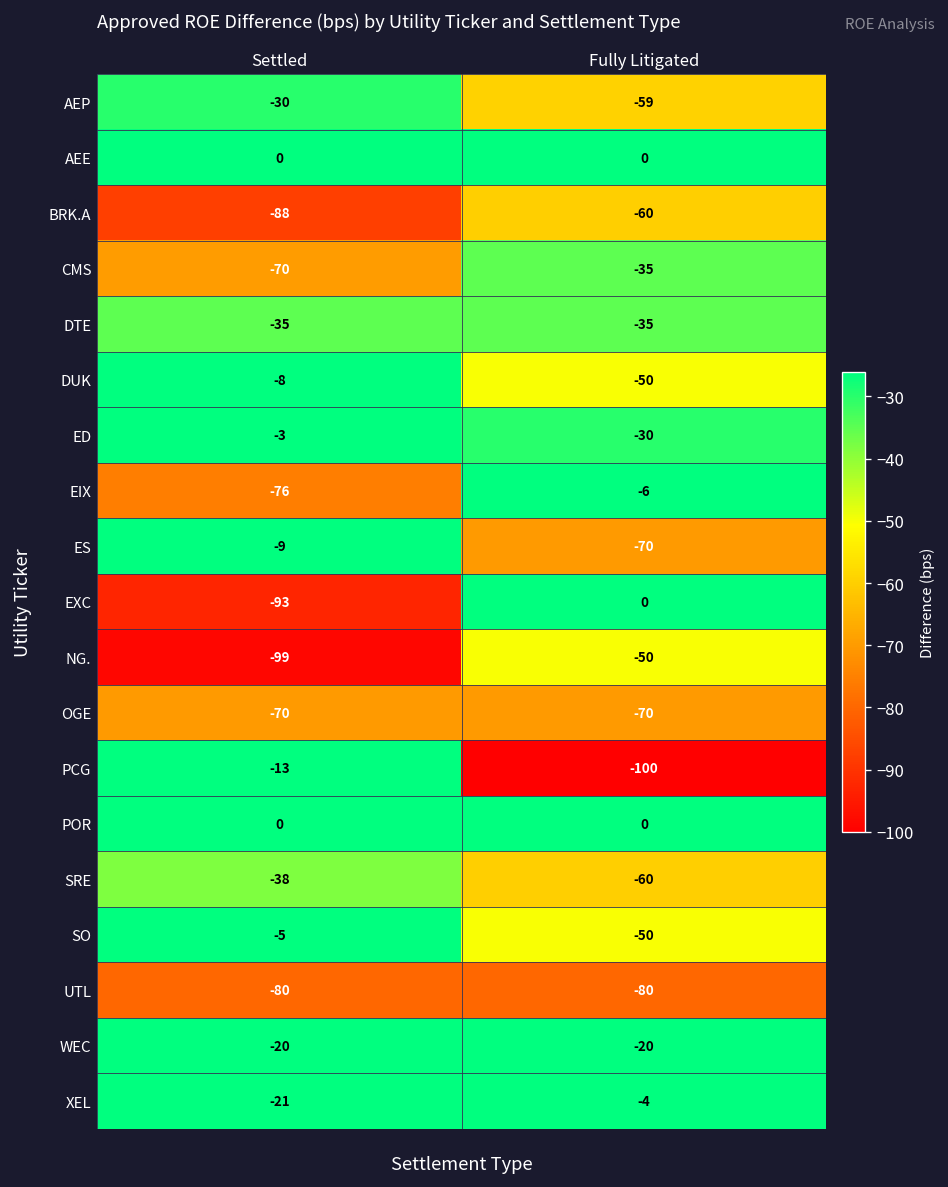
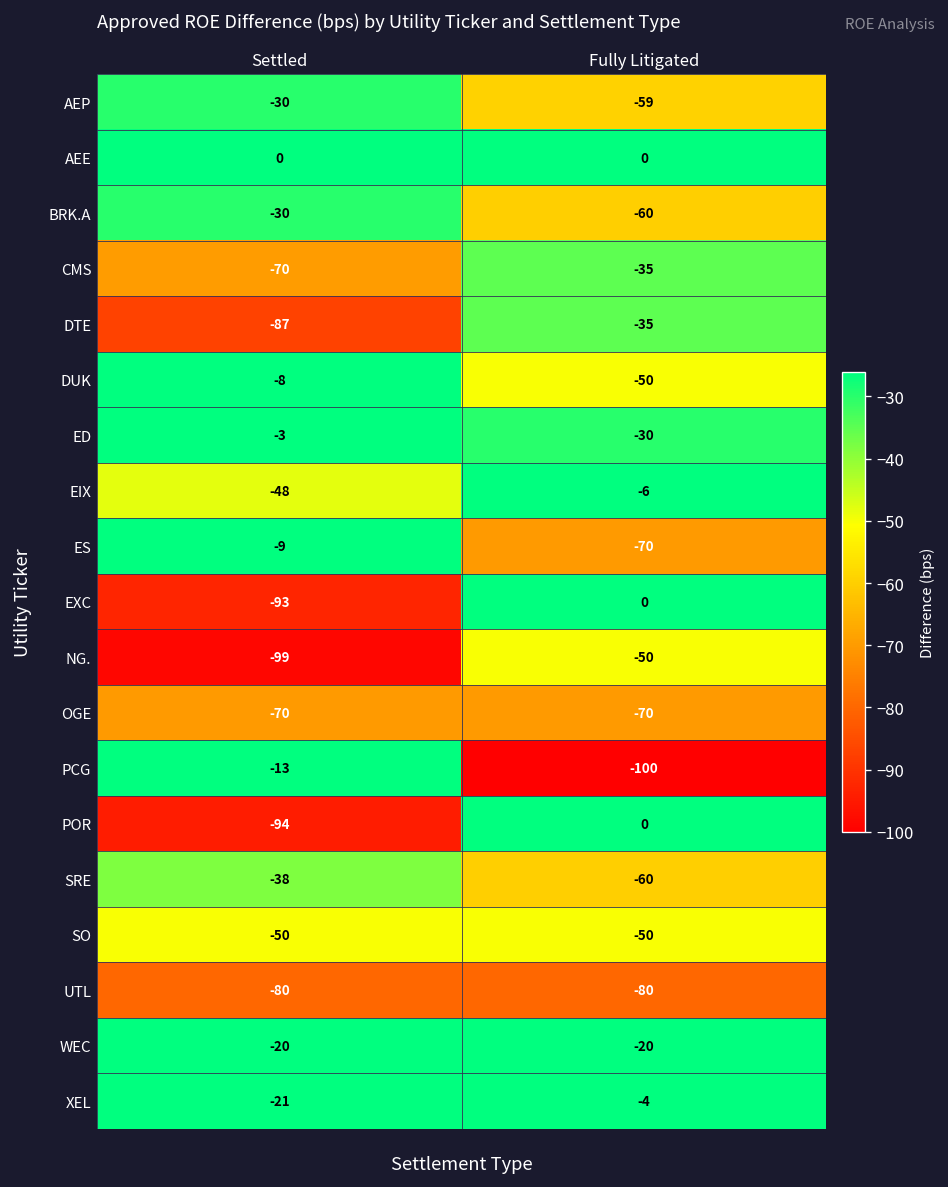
BRK.A, Settled: -88 -> -30
DTE, Settled: -35 -> -87
EIX, Settled: -76 -> -48
POR, Settled: 0 -> -94
SO, Settled: -5 -> -50
